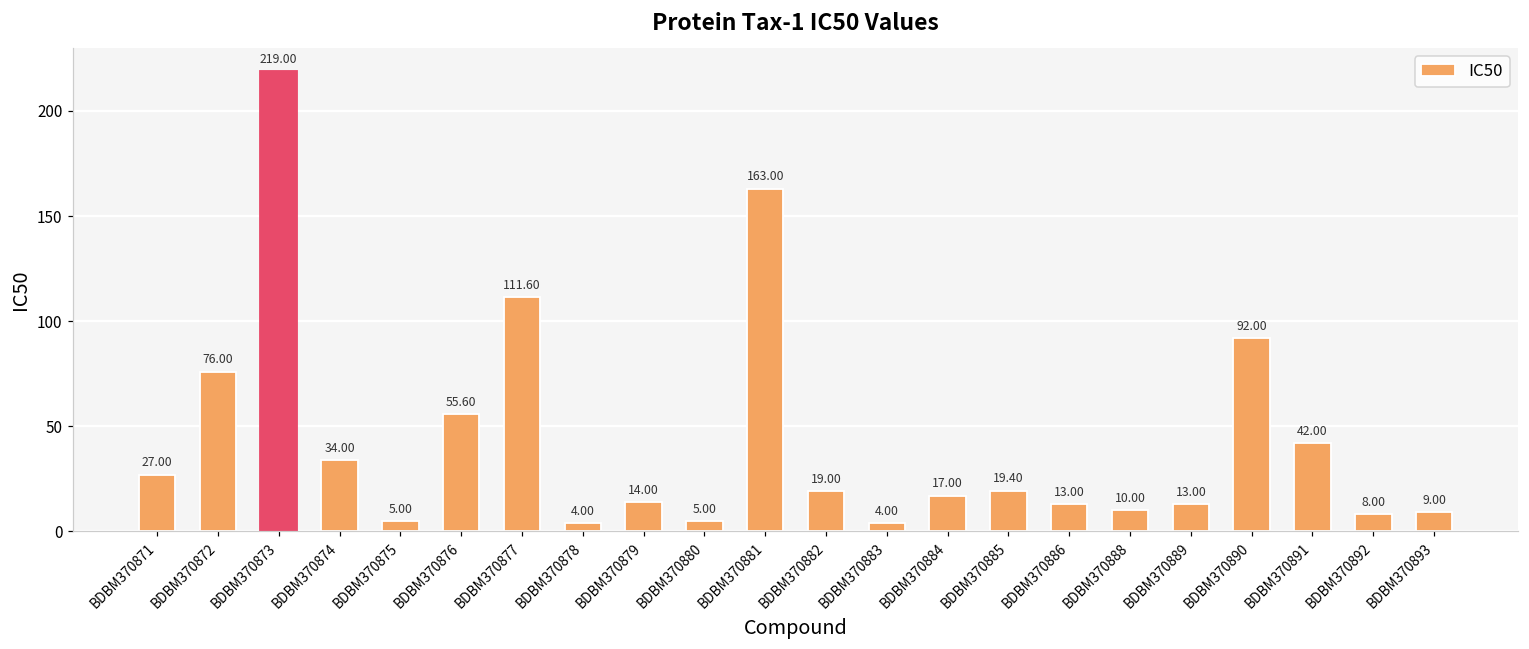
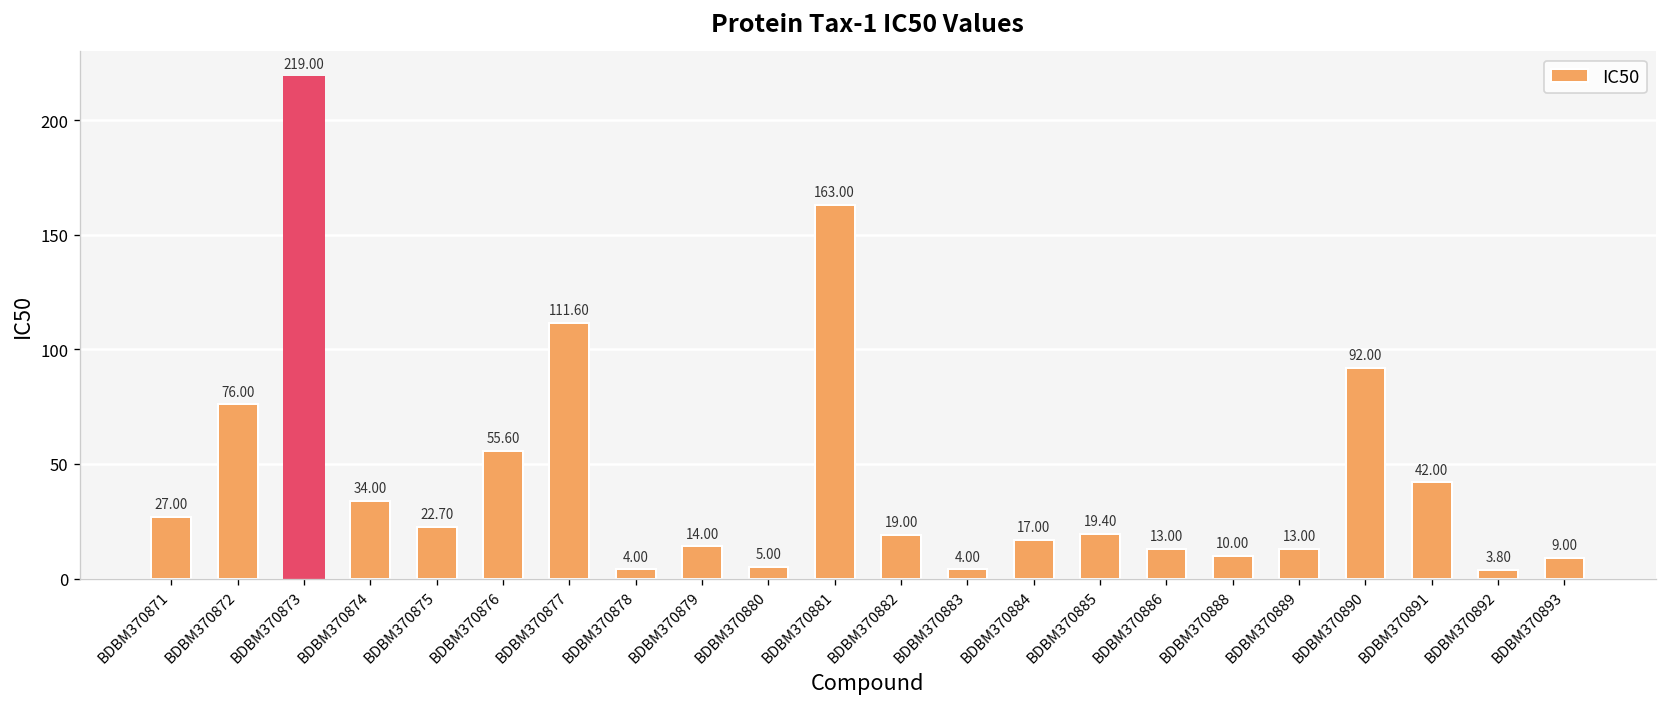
BDBM370875: 5.00 -> 22.70
BDBM370892: 8.00 -> 3.80
